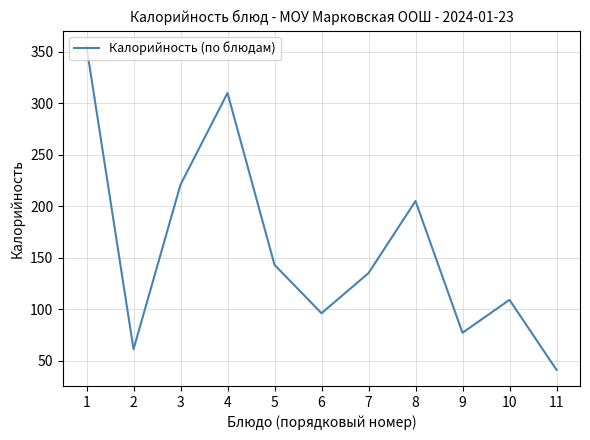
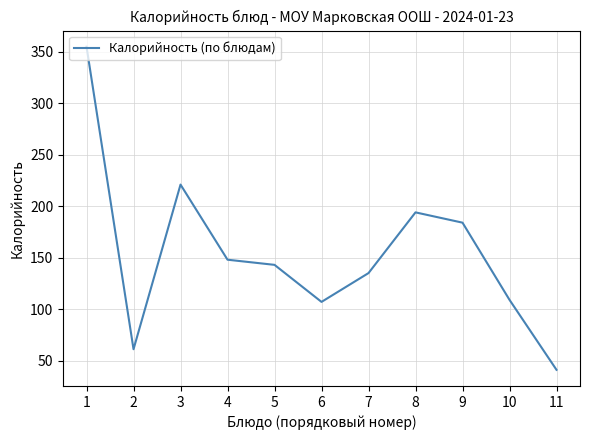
4: 310 -> 148
6: 96 -> 107
8: 205 -> 194
9: 77 -> 184
